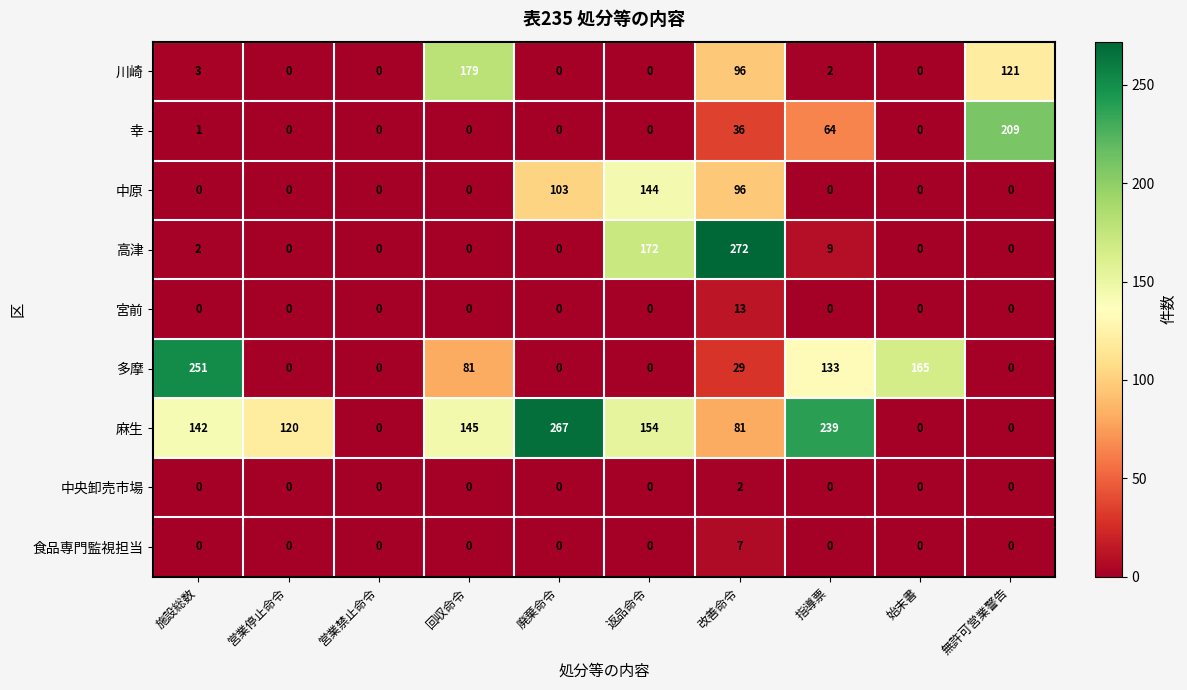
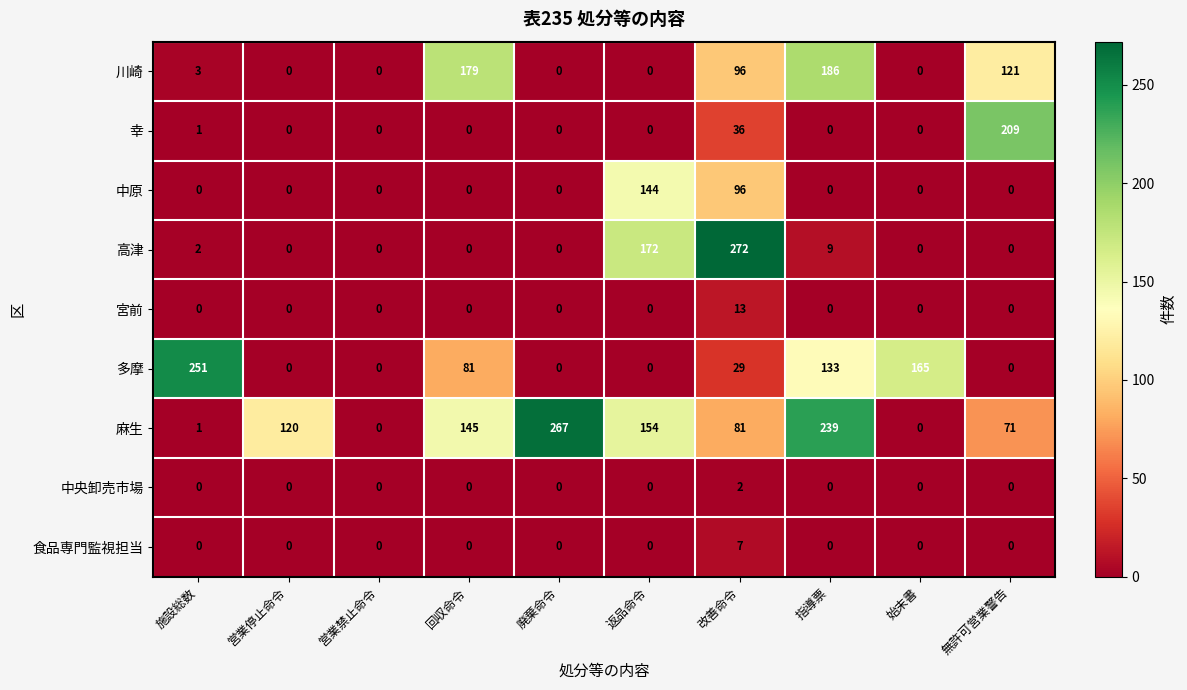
川崎, 指導票: 2 -> 186
幸, 指導票: 64 -> 0
中原, 廃棄命令: 103 -> 0
麻生, 施設総数: 142 -> 1
麻生, 無許可営業警告: 0 -> 71
